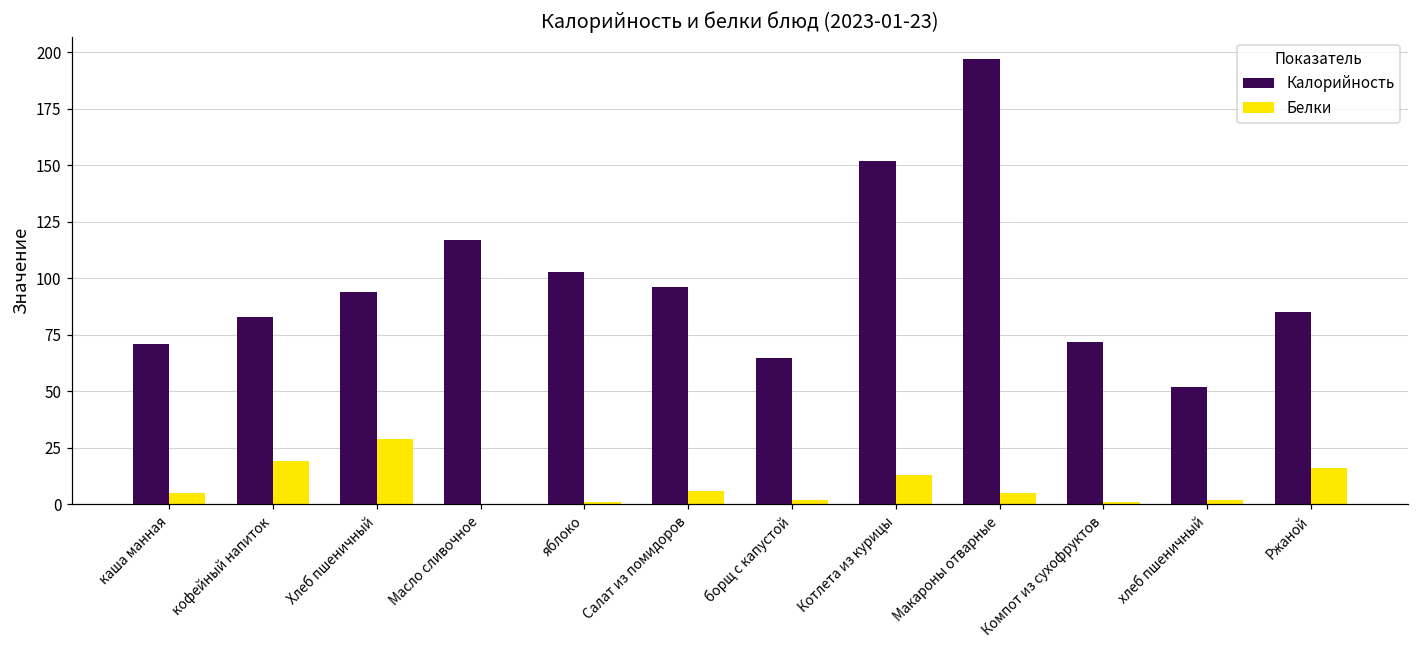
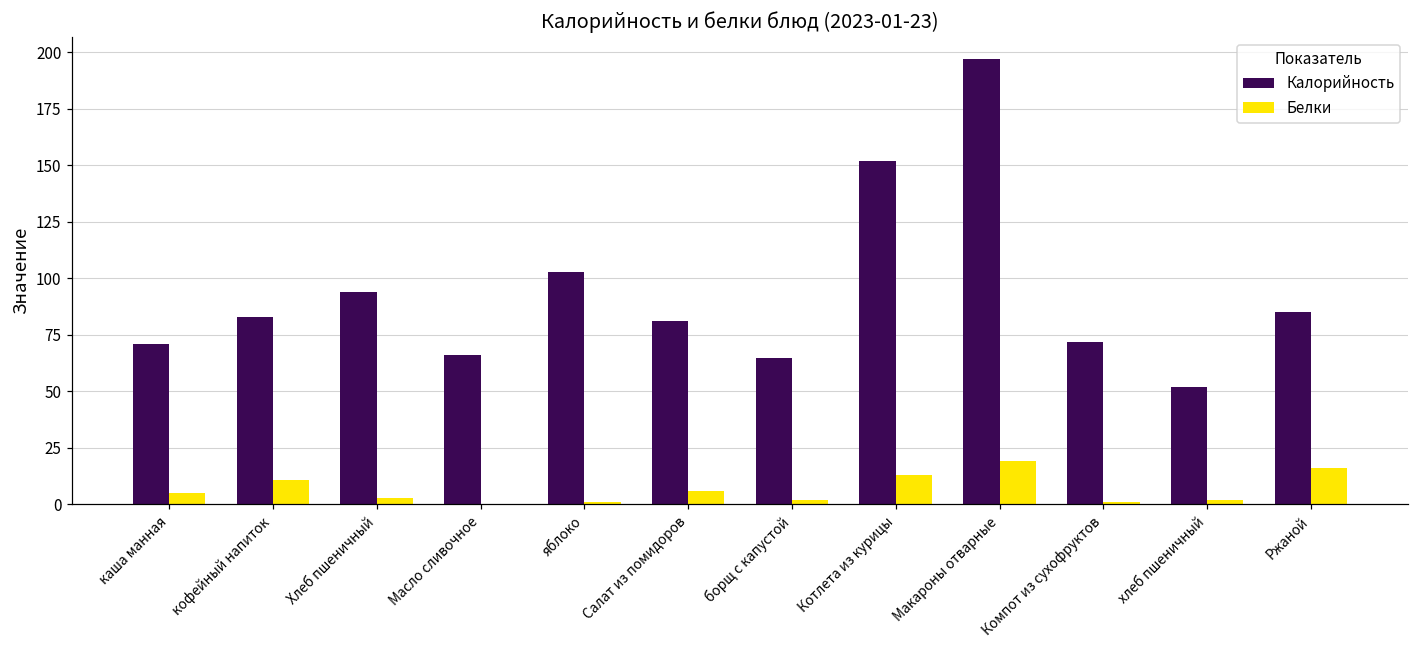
Белки, кофейный напиток: 19 -> 11
Белки, Хлеб пшеничный: 29 -> 3
Калорийность, Масло сливочное: 117 -> 66
Калорийность, Салат из помидоров: 96 -> 81
Белки, Макароны отварные: 5 -> 19
